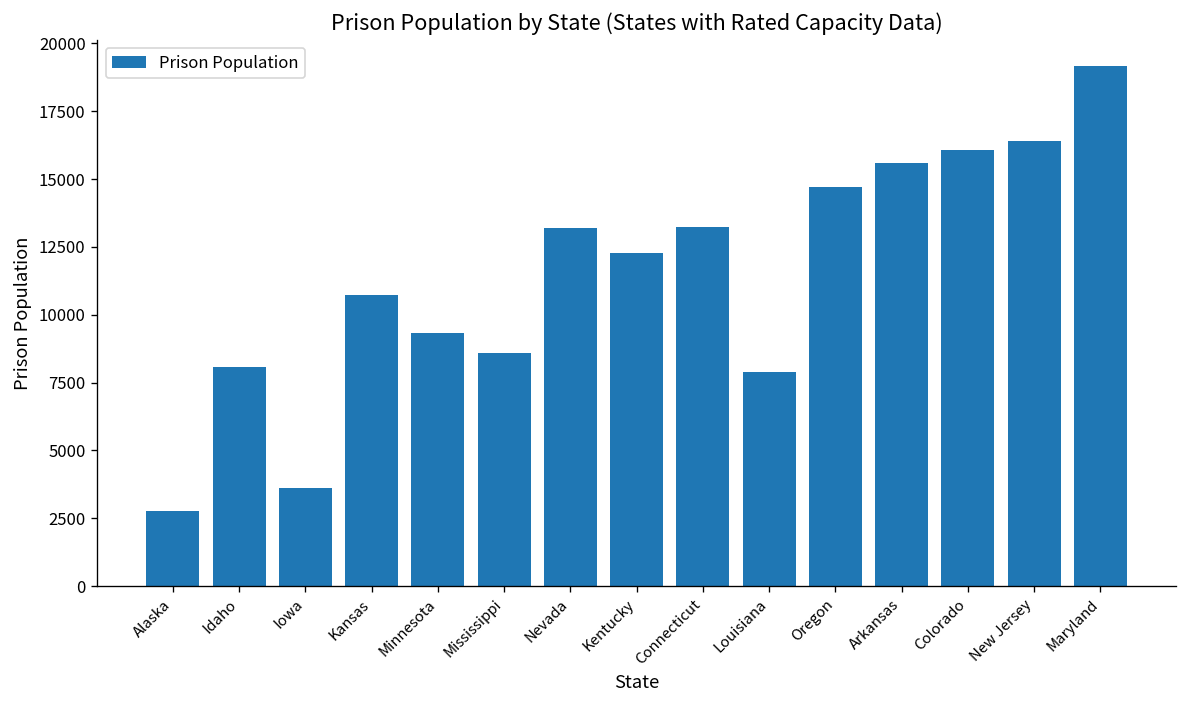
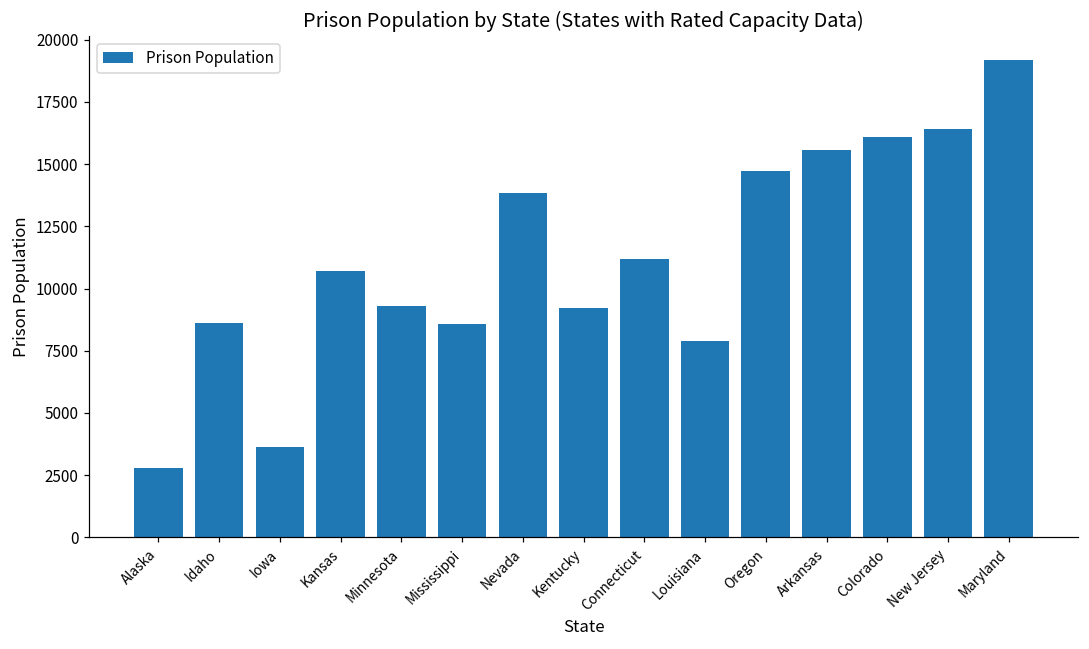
Idaho: 8100 -> 8600
Nevada: 13200 -> 13800
Kentucky: 12300 -> 9200
Connecticut: 13200 -> 11200
